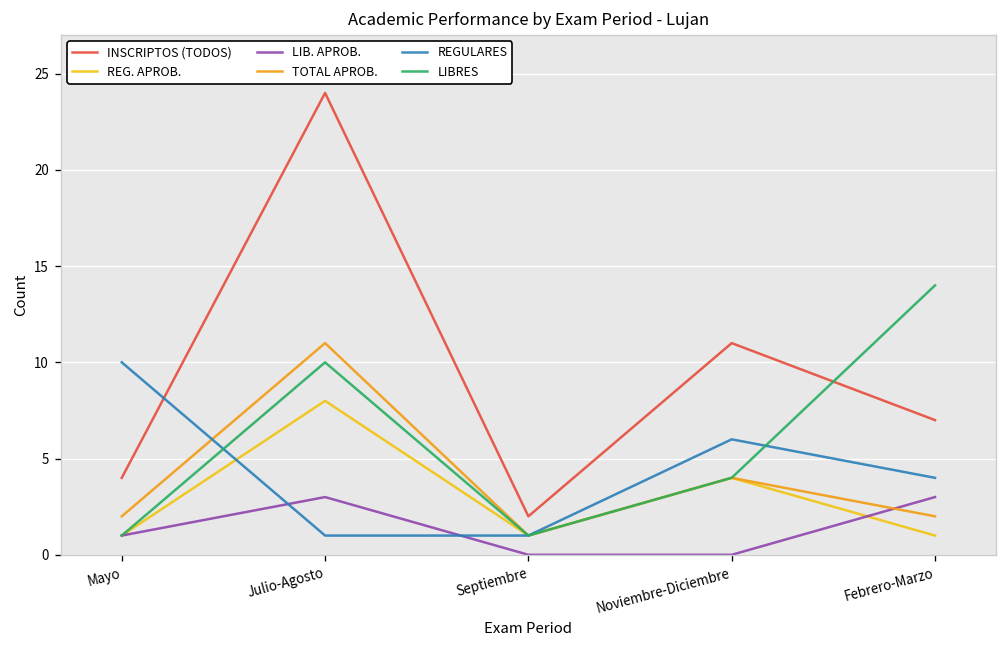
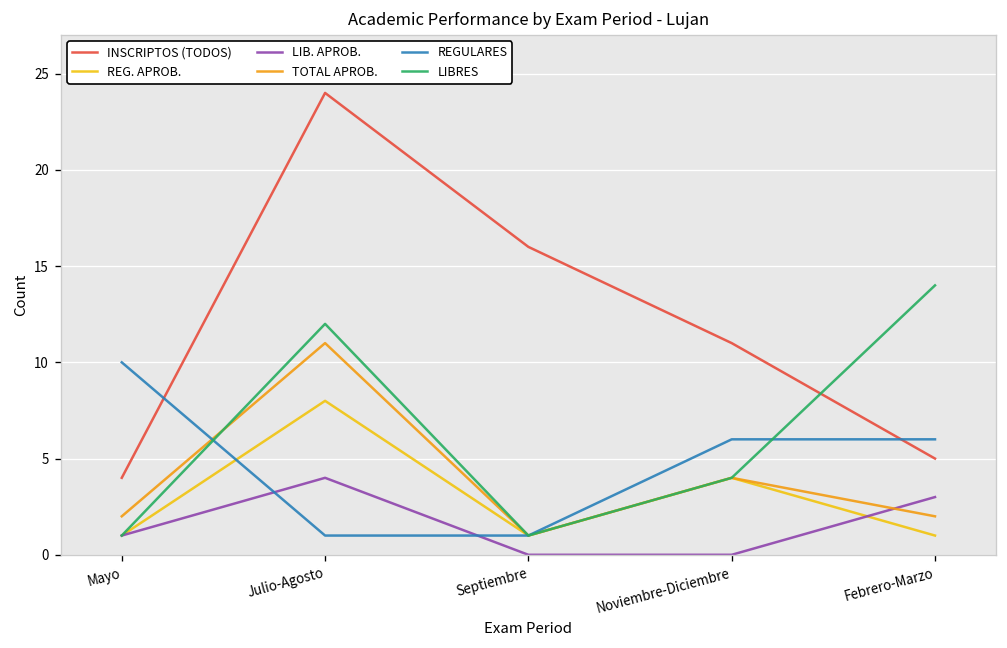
LIB. APROB., Julio-Agosto: 3 -> 4
LIBRES, Julio-Agosto: 10 -> 12
INSCRIPTOS (TODOS), Septiembre: 2 -> 16
INSCRIPTOS (TODOS), Febrero-Marzo: 7 -> 5
REGULARES, Febrero-Marzo: 4 -> 6
